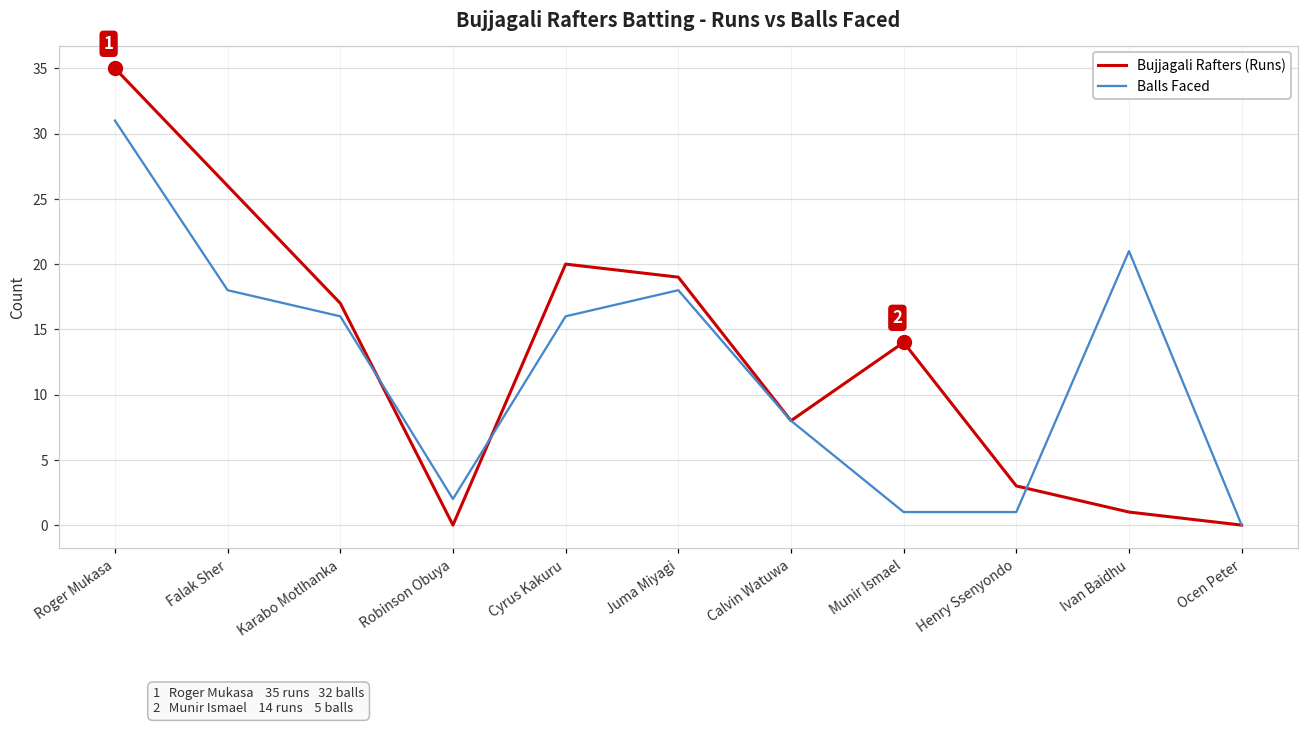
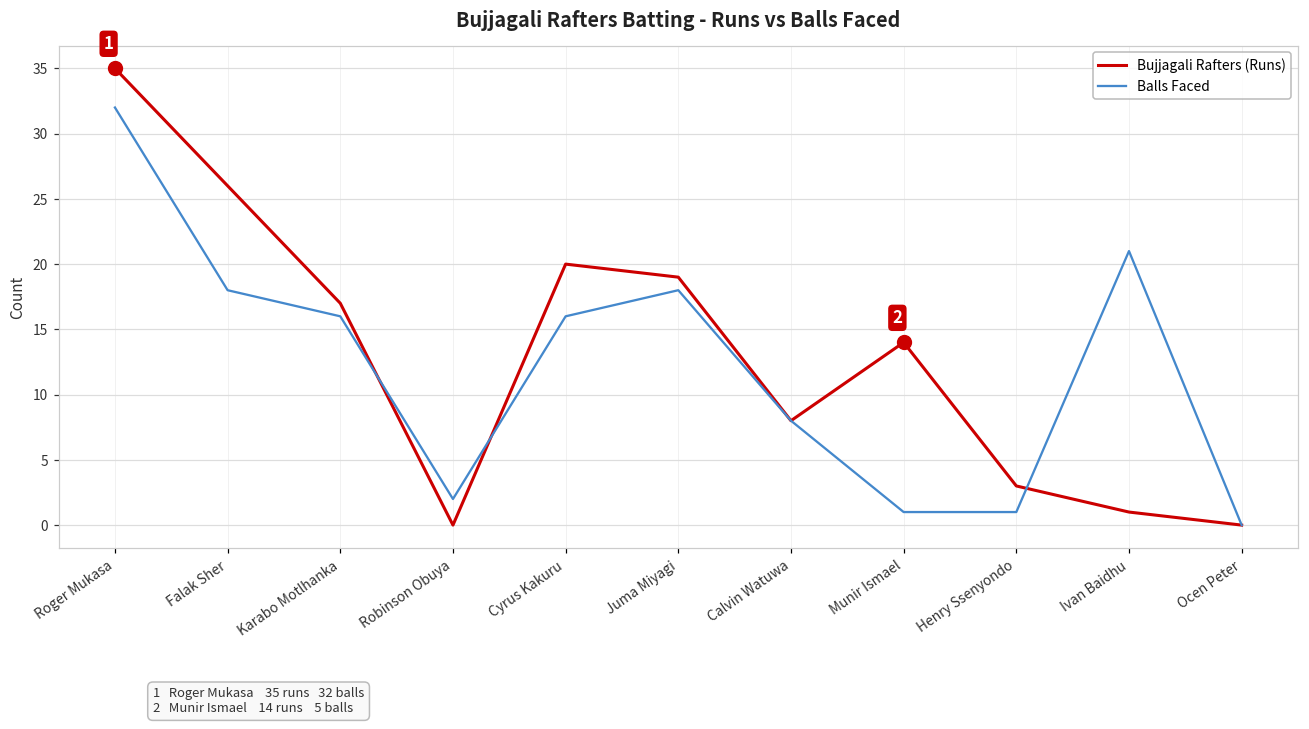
Balls Faced, Roger Mukasa: 31 -> 32
